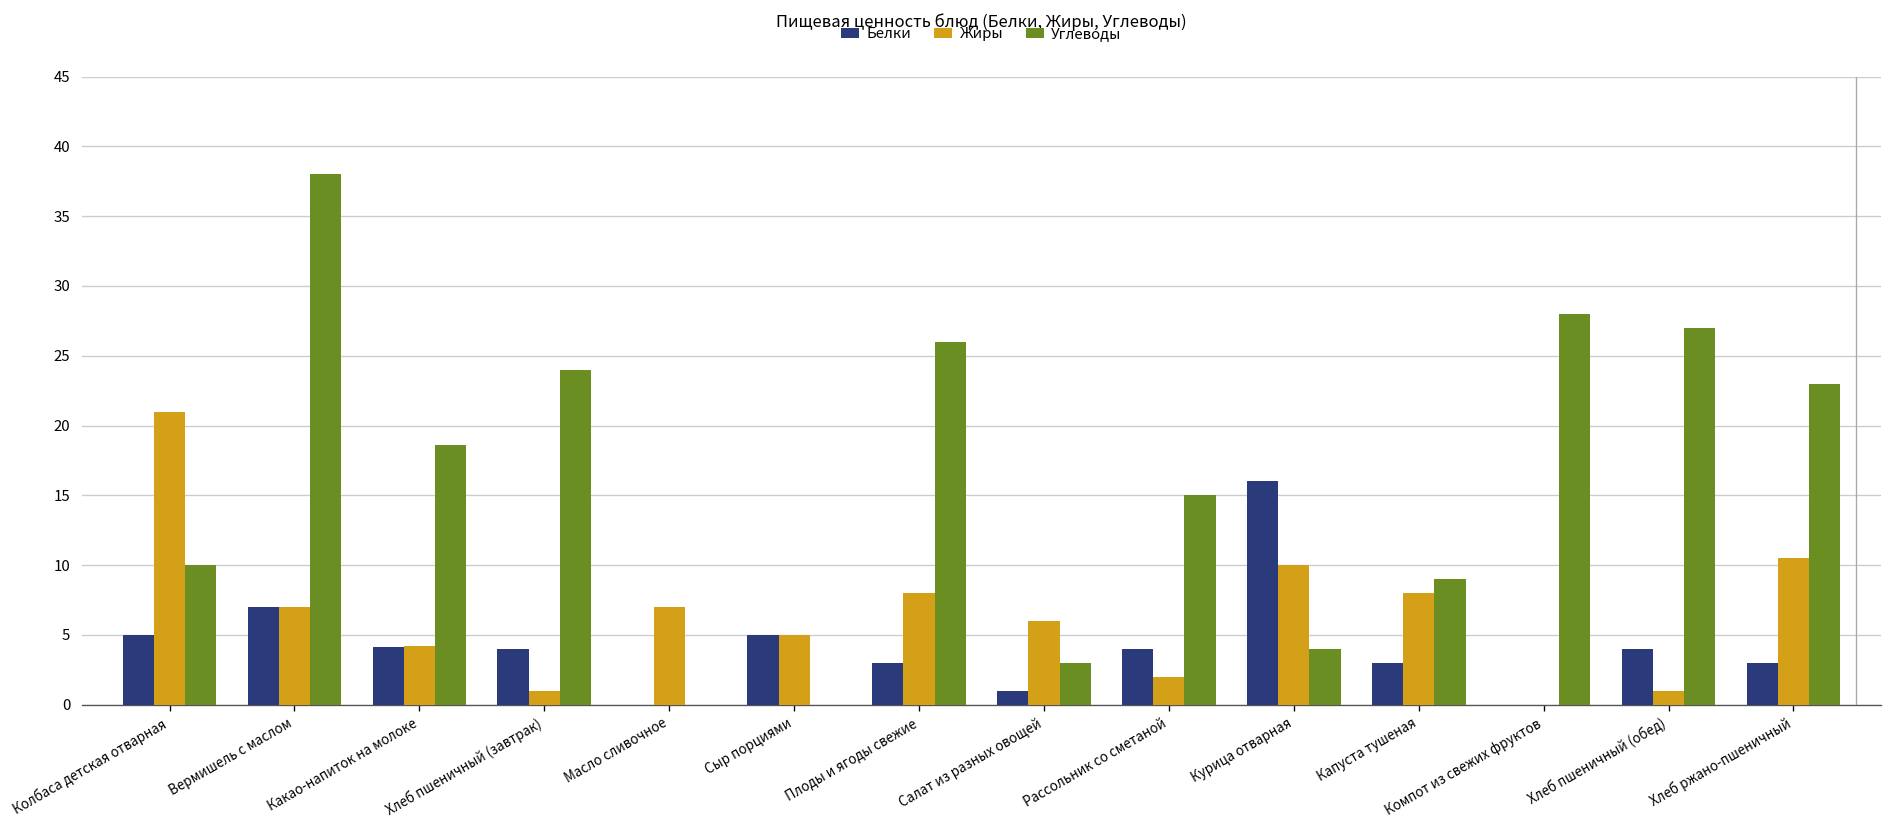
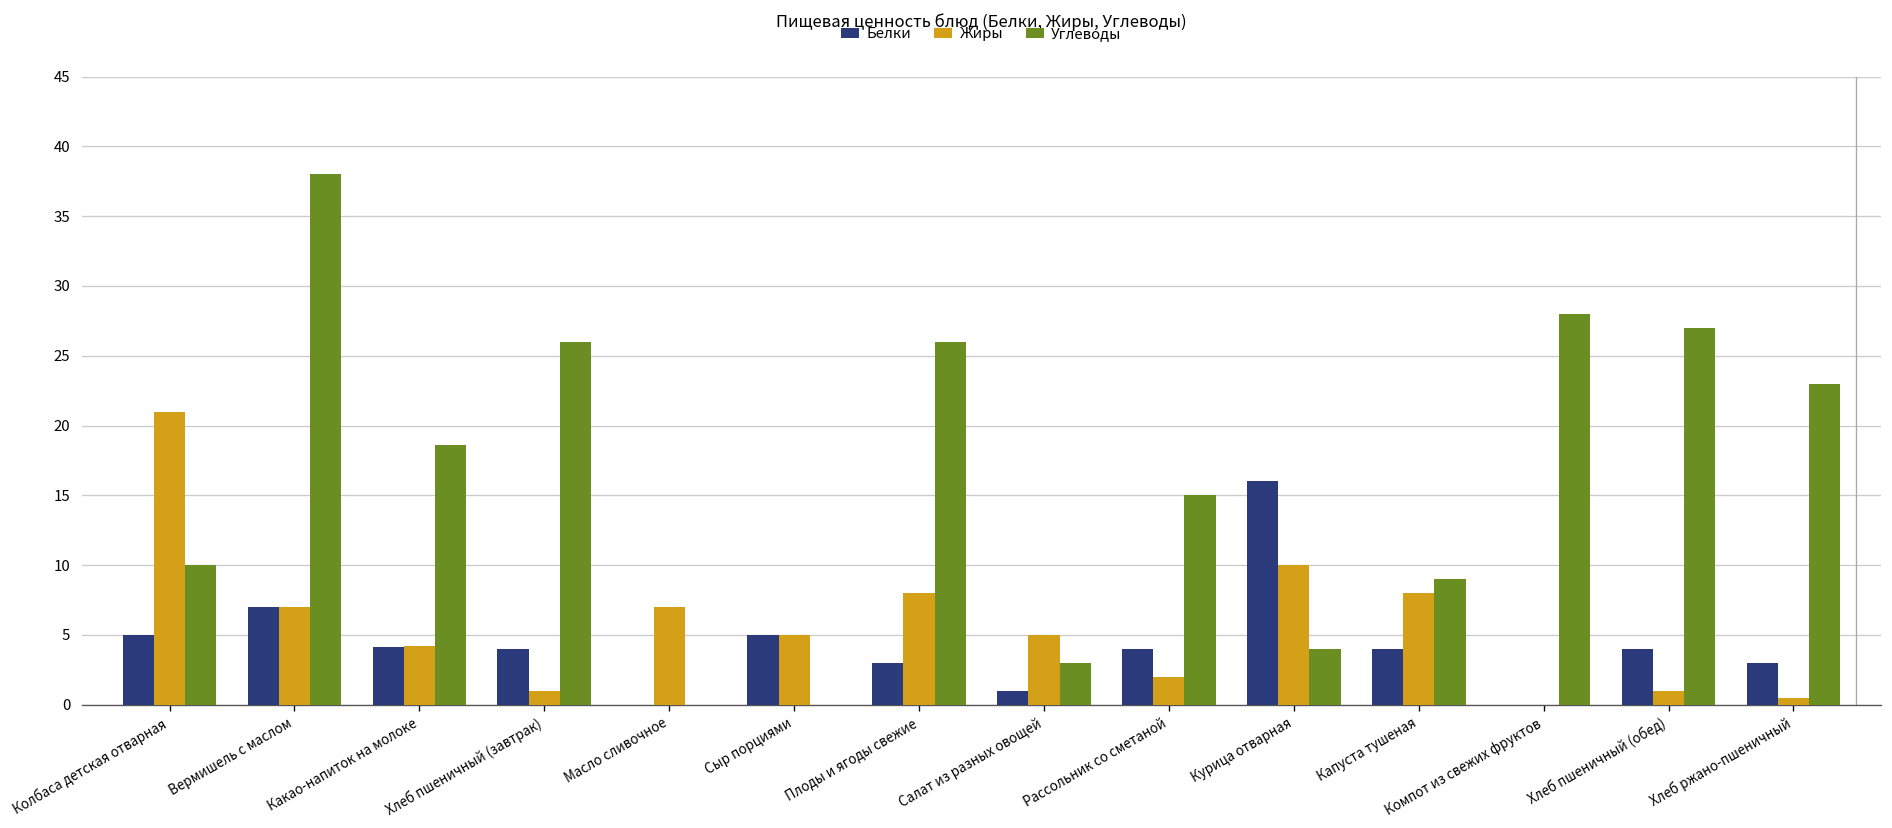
Углеводы, Хлеб пшеничный (завтрак): 24 -> 26
Жиры, Салат из разных овощей: 6 -> 5
Белки, Капуста тушеная: 3 -> 4
Жиры, Хлеб ржано-пшеничный: 10.5 -> 0.5
